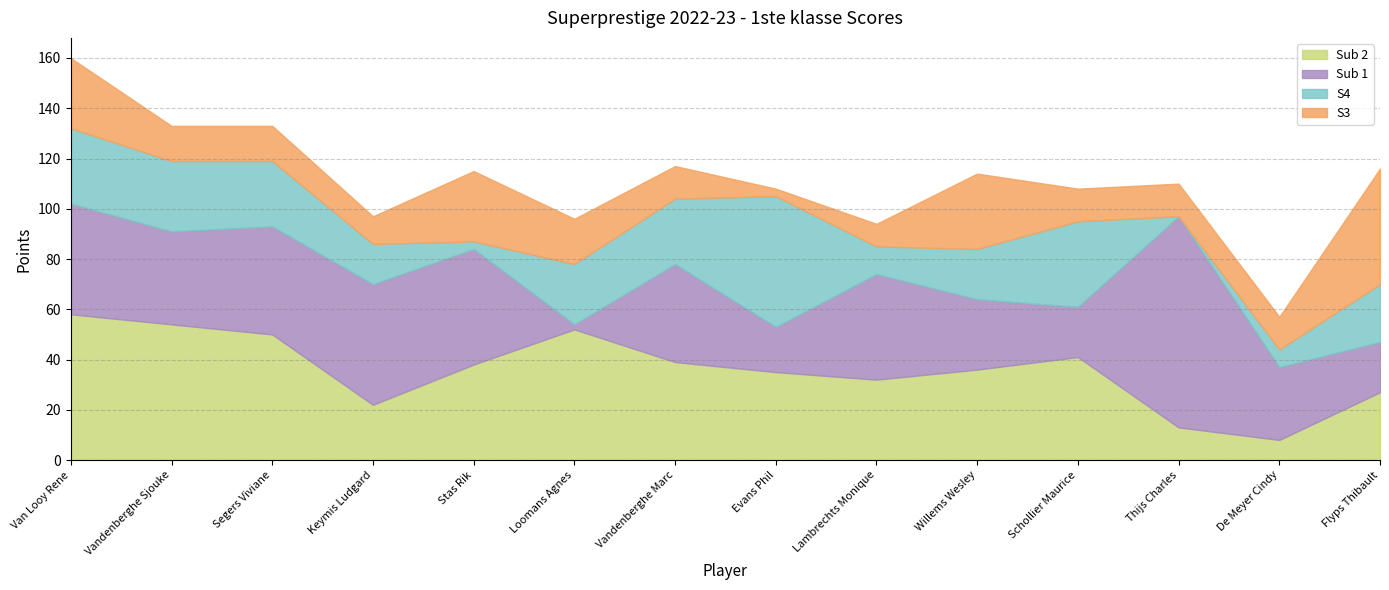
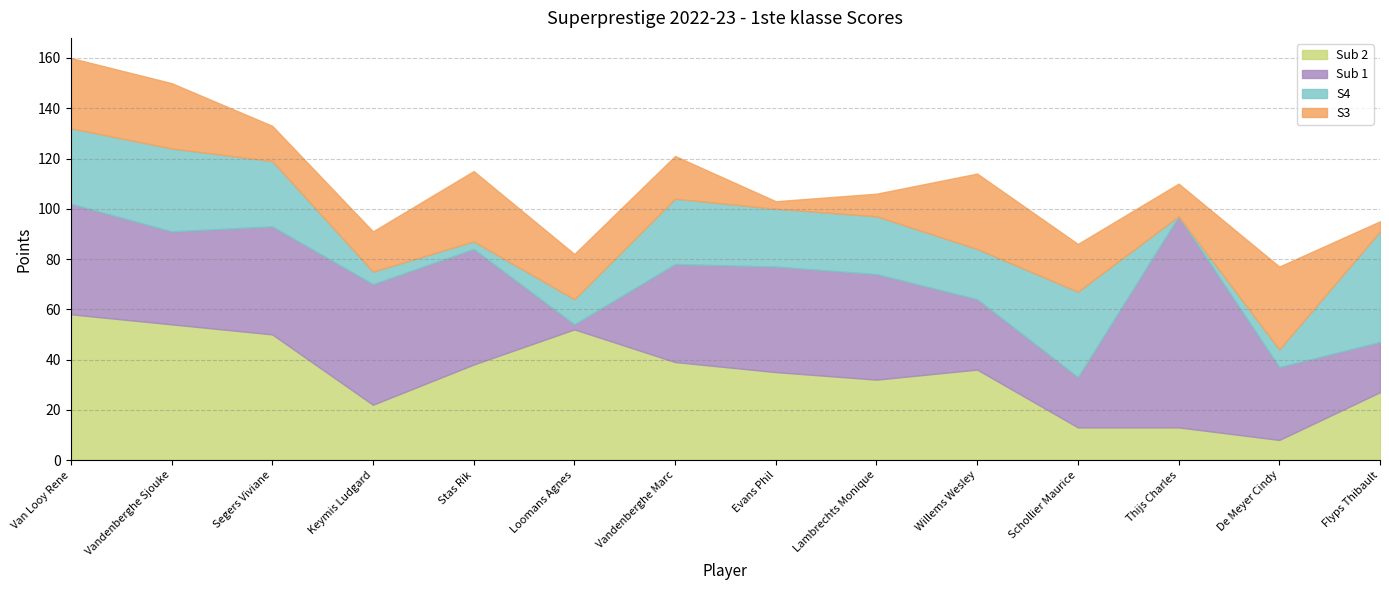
S4, Vandenberghe Sjouke: 28 -> 33
S3, Vandenberghe Sjouke: 14 -> 26
S4, Keymis Ludgard: 16 -> 5
S3, Keymis Ludgard: 11 -> 16
S4, Loomans Agnes: 24 -> 10
S3, Vandenberghe Marc: 13 -> 17
Sub 1, Evans Phil: 18 -> 42
S4, Evans Phil: 52 -> 23
S4, Lambrechts Monique: 11 -> 23
Sub 2, Schollier Maurice: 41 -> 13
S3, Schollier Maurice: 13 -> 19
S3, De Meyer Cindy: 13 -> 33
S4, Flyps Thibault: 23 -> 44
S3, Flyps Thibault: 46 -> 4
